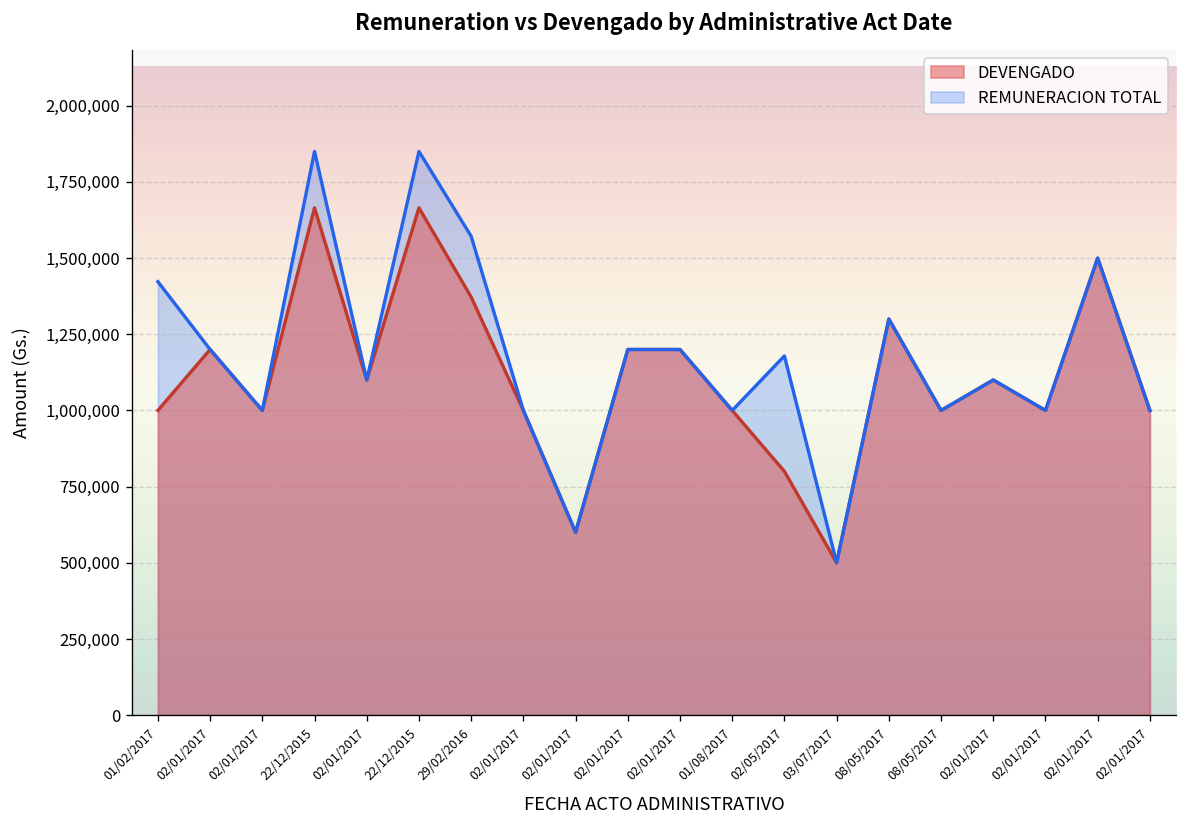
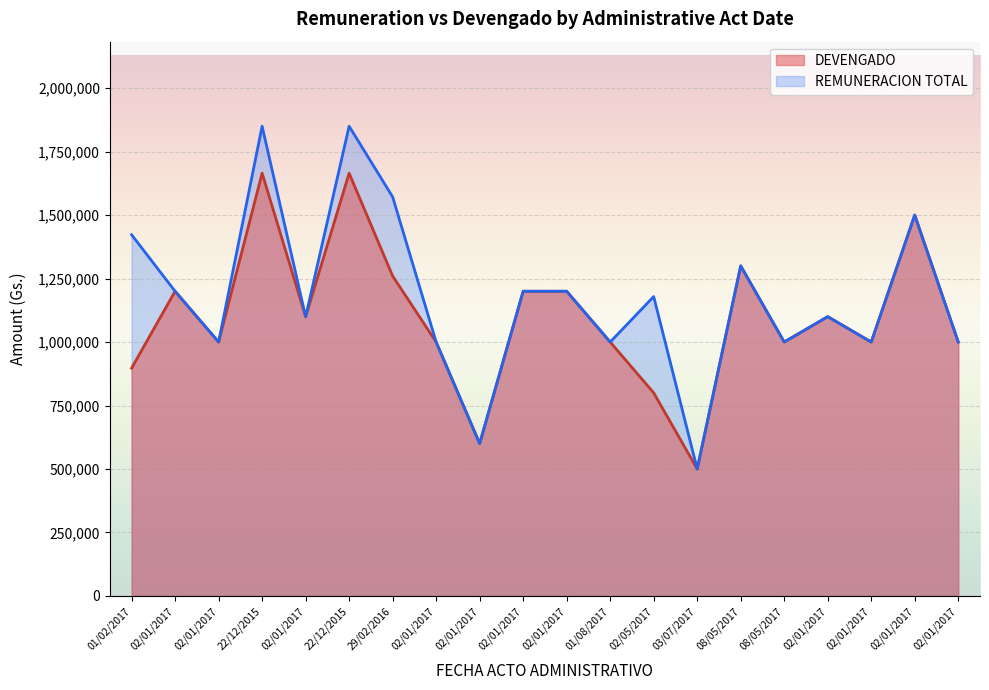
DEVENGADO, 01/02/2017: 1,000,000 -> 900,000
DEVENGADO, 29/02/2016: 1,370,000 -> 1,260,000
